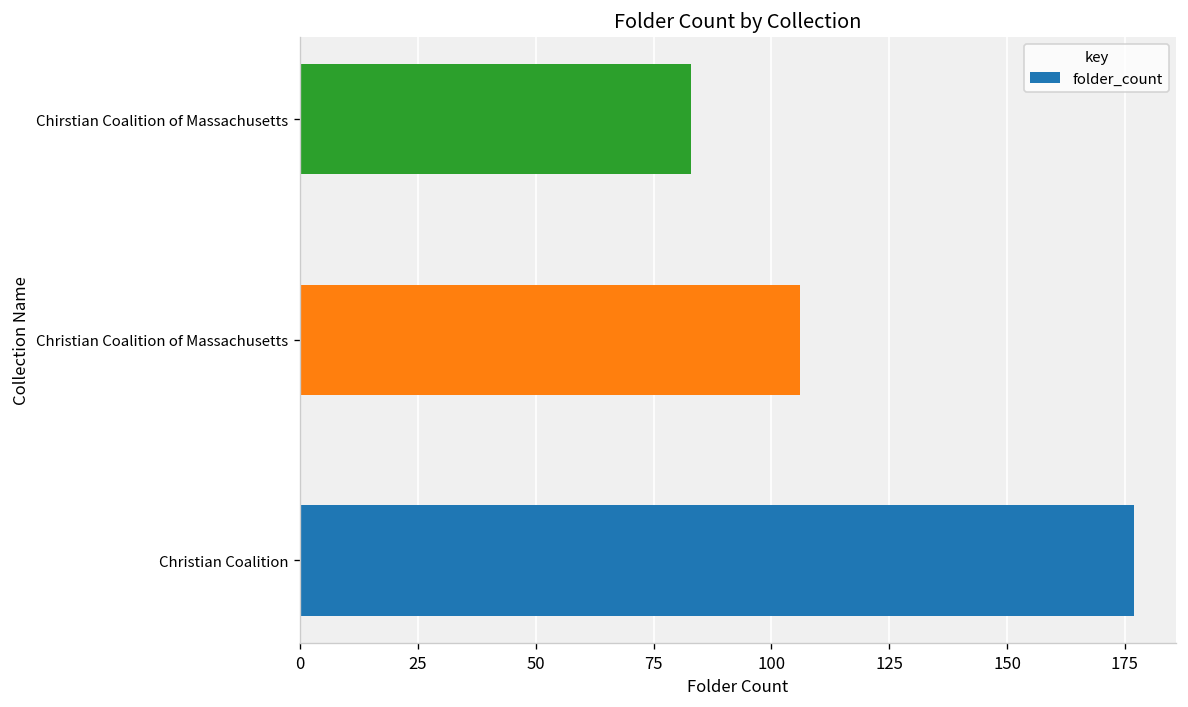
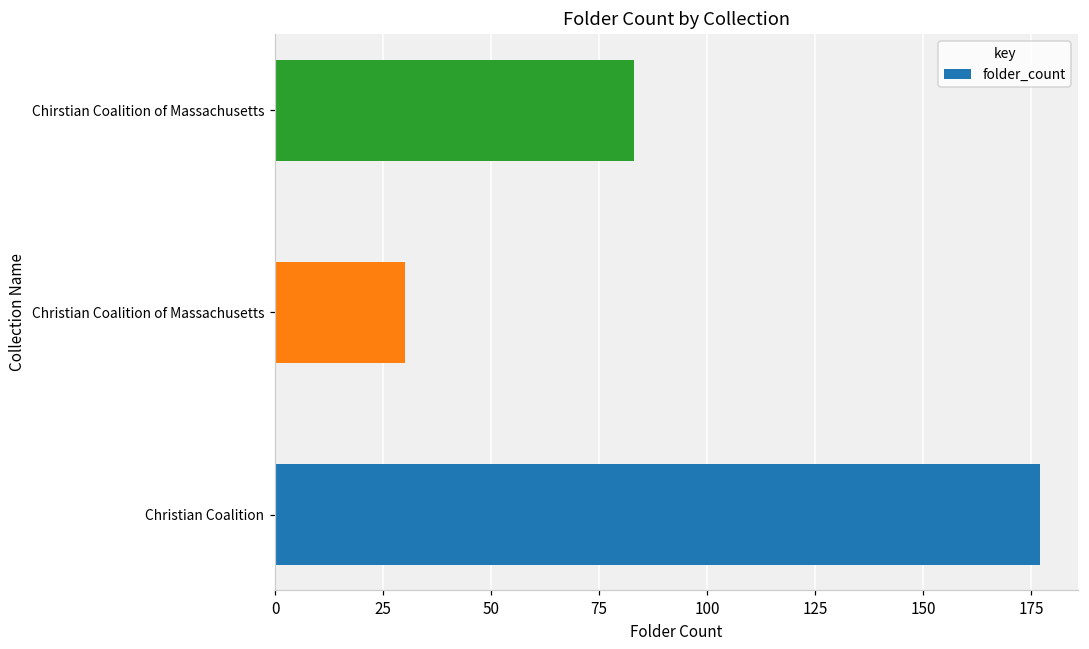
Christian Coalition of Massachusetts: 106 -> 30
